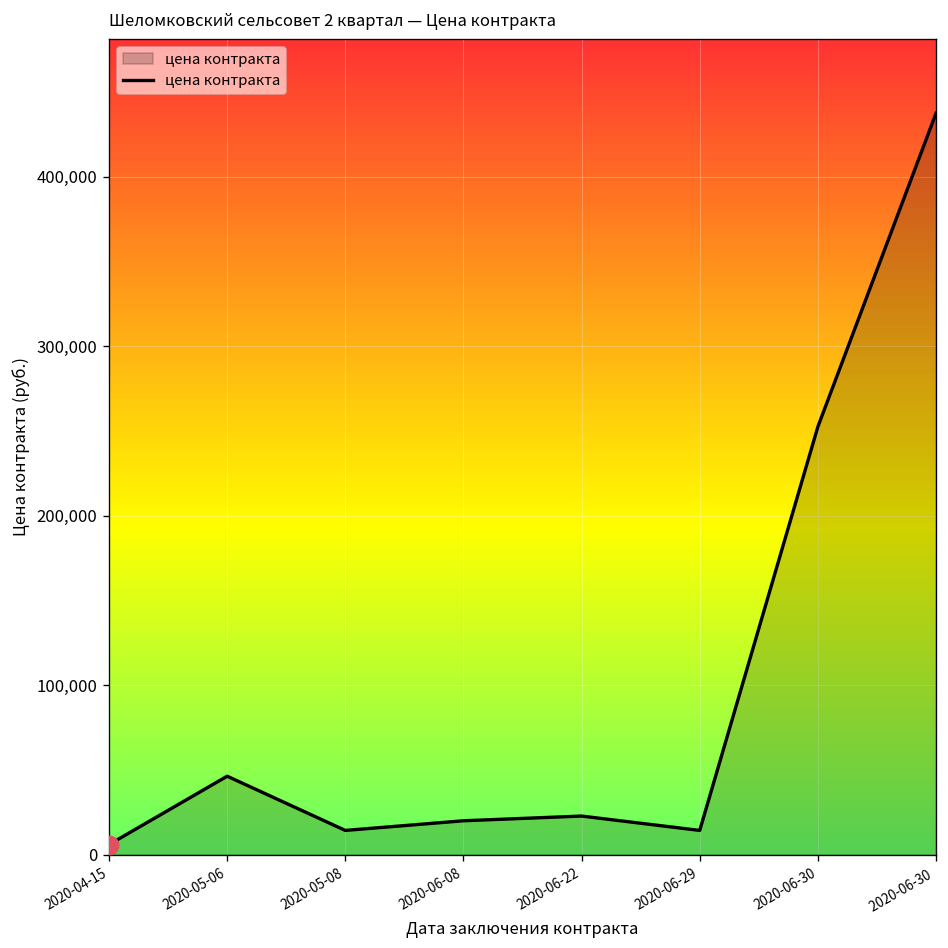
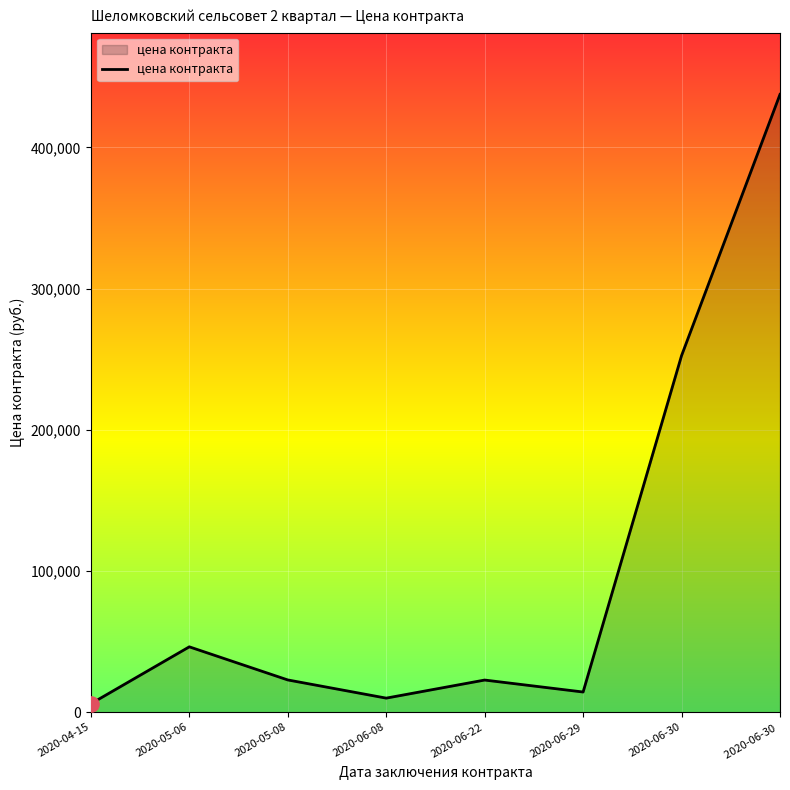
цена контракта, 2020-05-08: 14,000 -> 23,000
цена контракта, 2020-06-08: 20,000 -> 10,000
